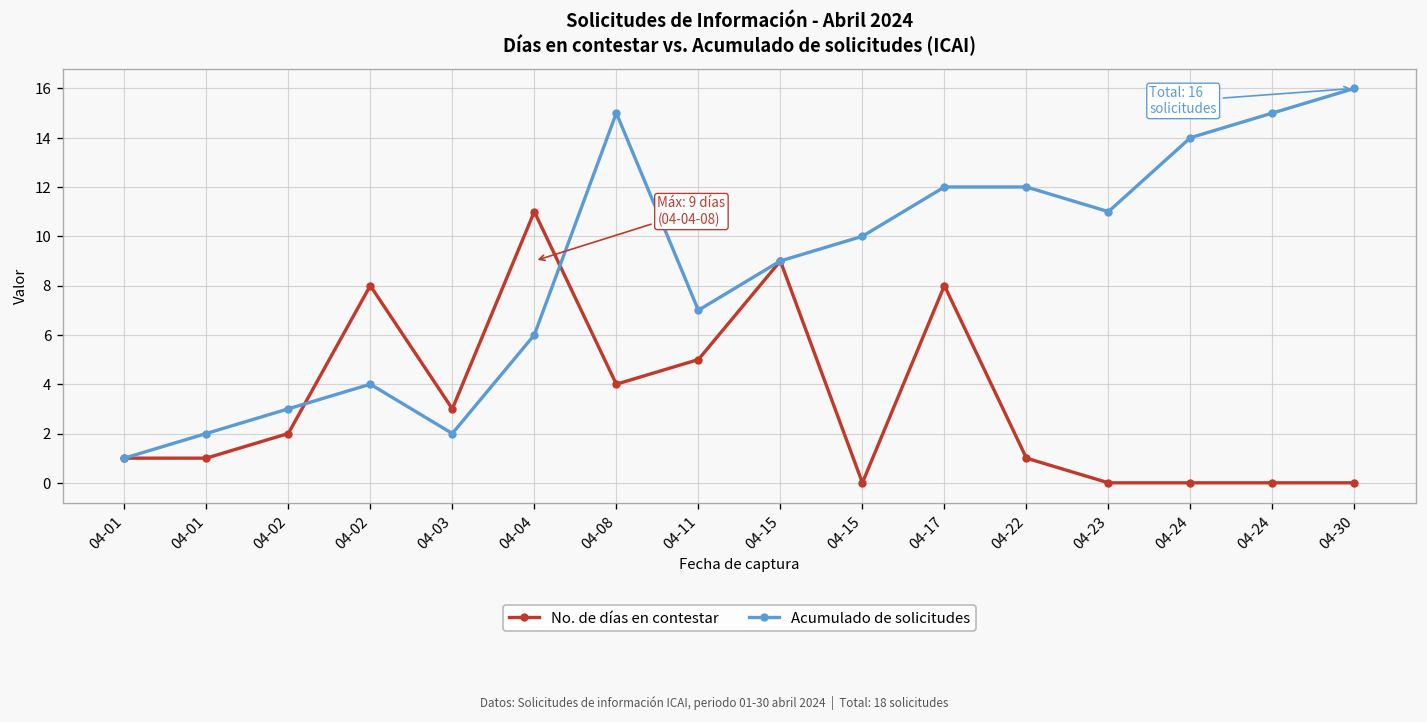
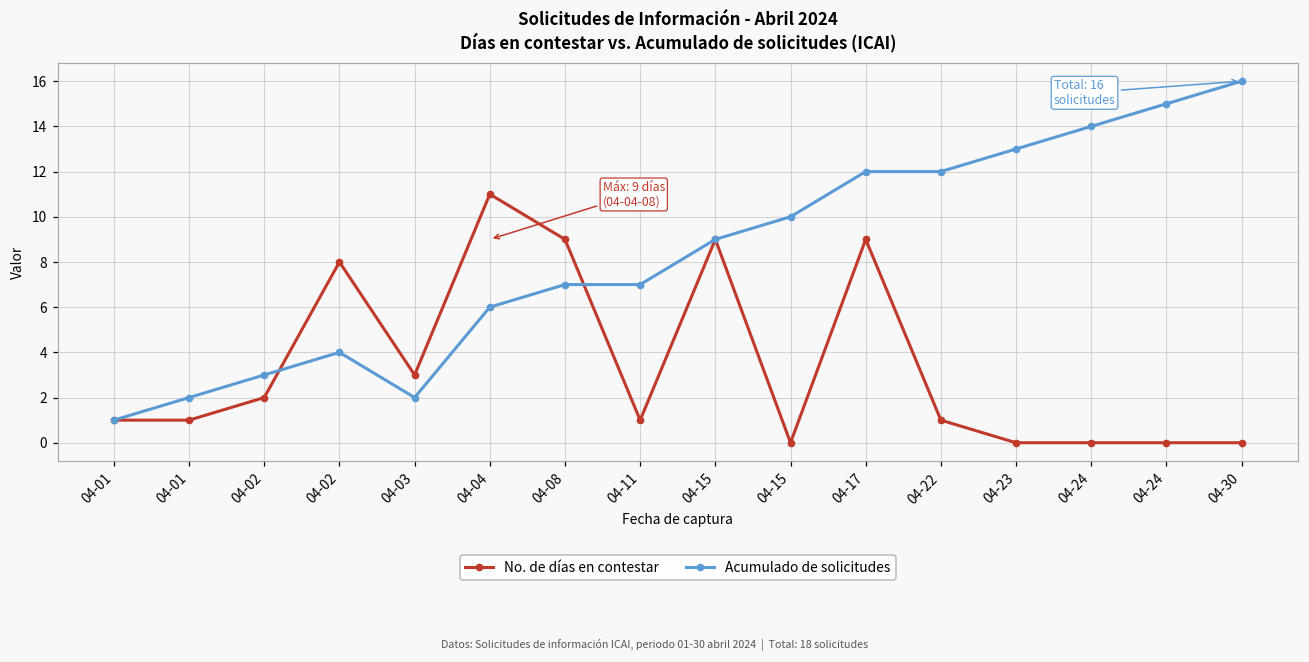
No. de días en contestar, 04-08: 4 -> 9
Acumulado de solicitudes, 04-08: 15 -> 7
No. de días en contestar, 04-11: 5 -> 1
No. de días en contestar, 04-17: 8 -> 9
Acumulado de solicitudes, 04-23: 11 -> 13
